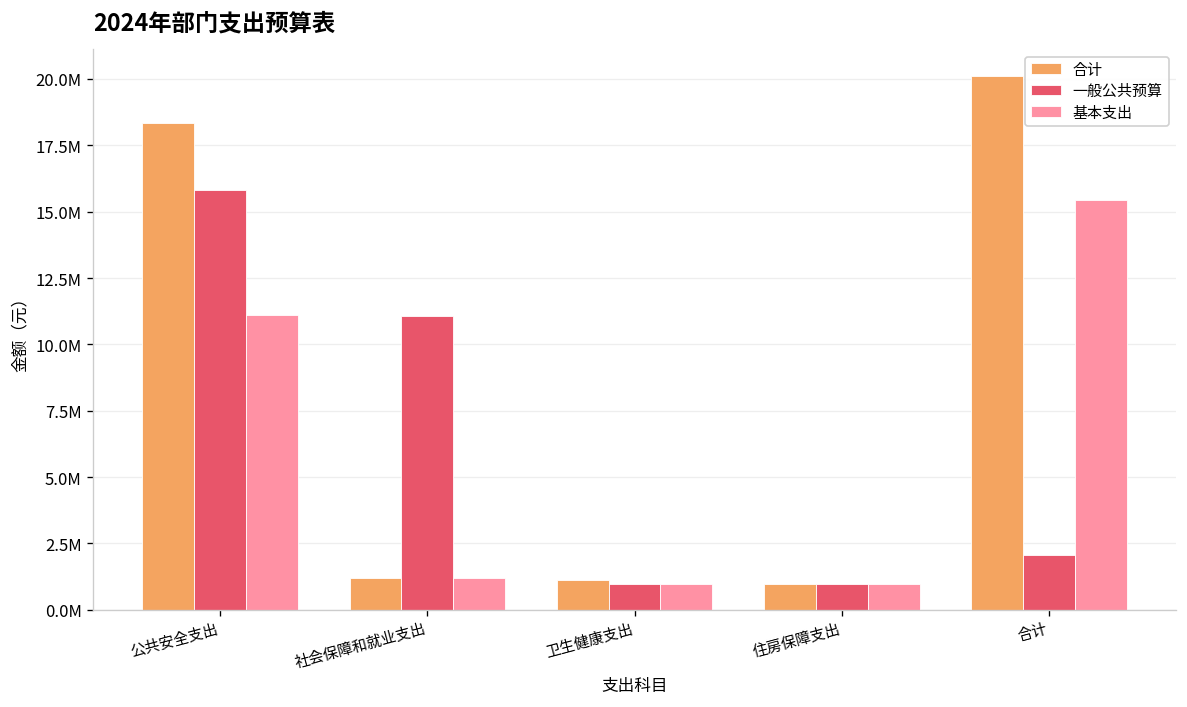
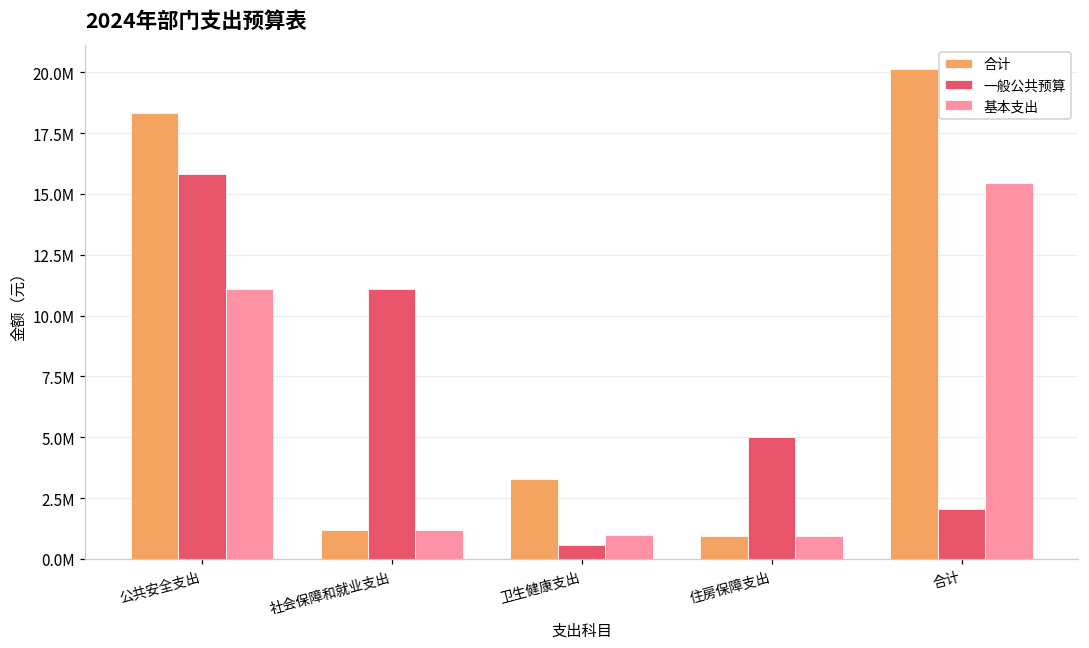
合计, 卫生健康支出: 1100000 -> 3300000
一般公共预算, 卫生健康支出: 1000000 -> 600000
一般公共预算, 住房保障支出: 1000000 -> 5000000
